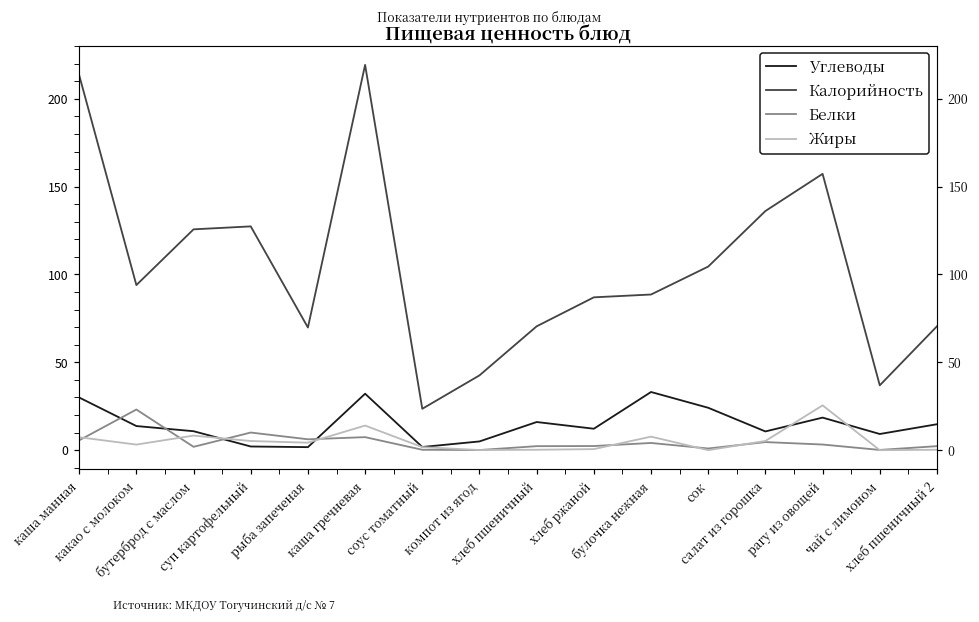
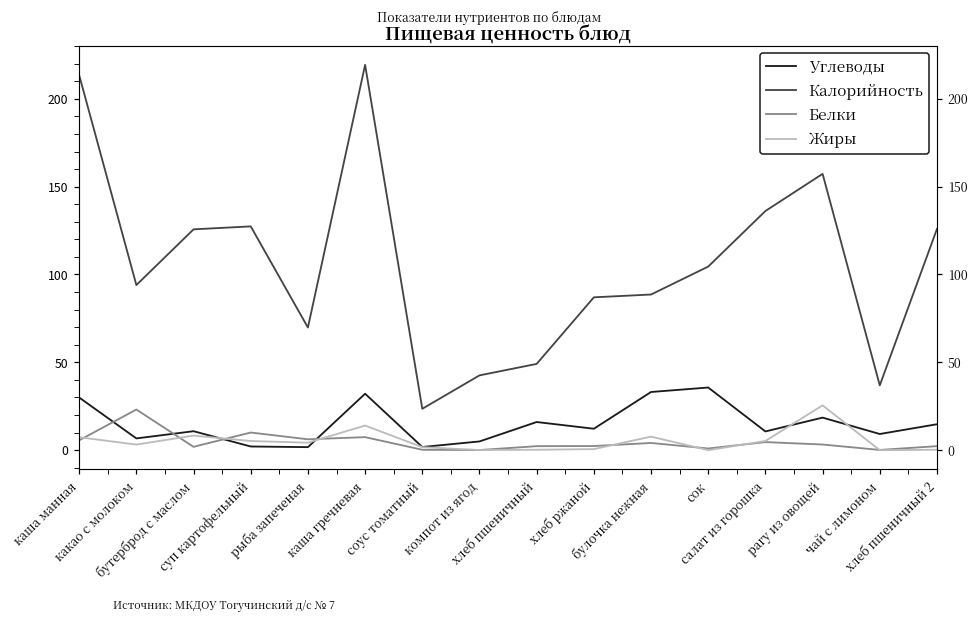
Углеводы, какао с молоком: 14 -> 7
Калорийность, хлеб пшеничный: 71 -> 49
Углеводы, сок: 24 -> 36
Калорийность, хлеб пшеничный 2: 71 -> 126
